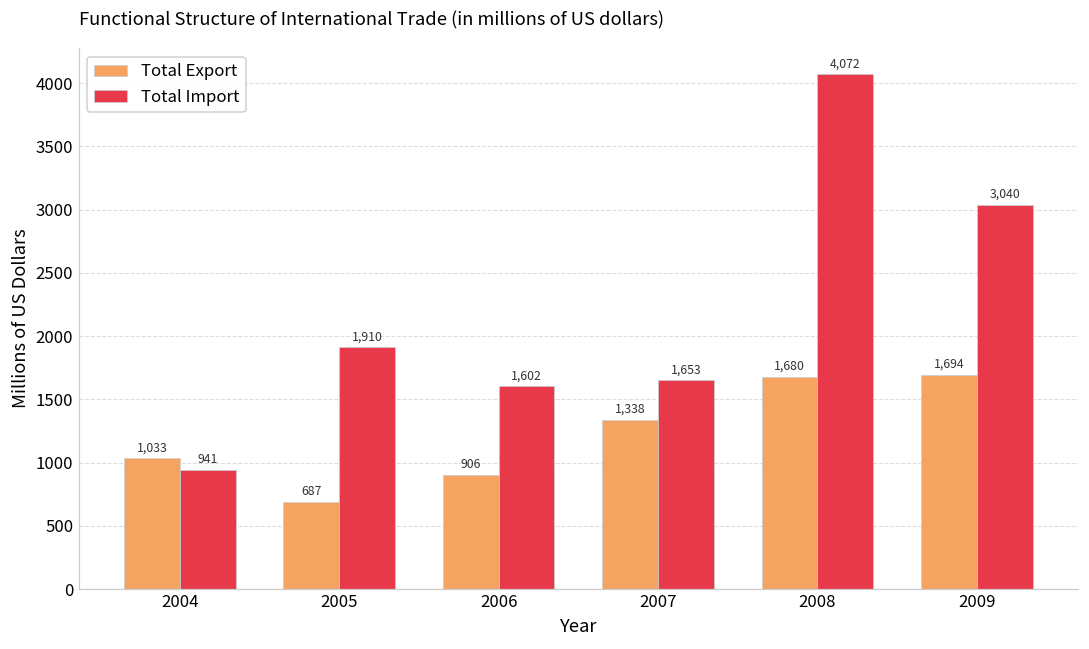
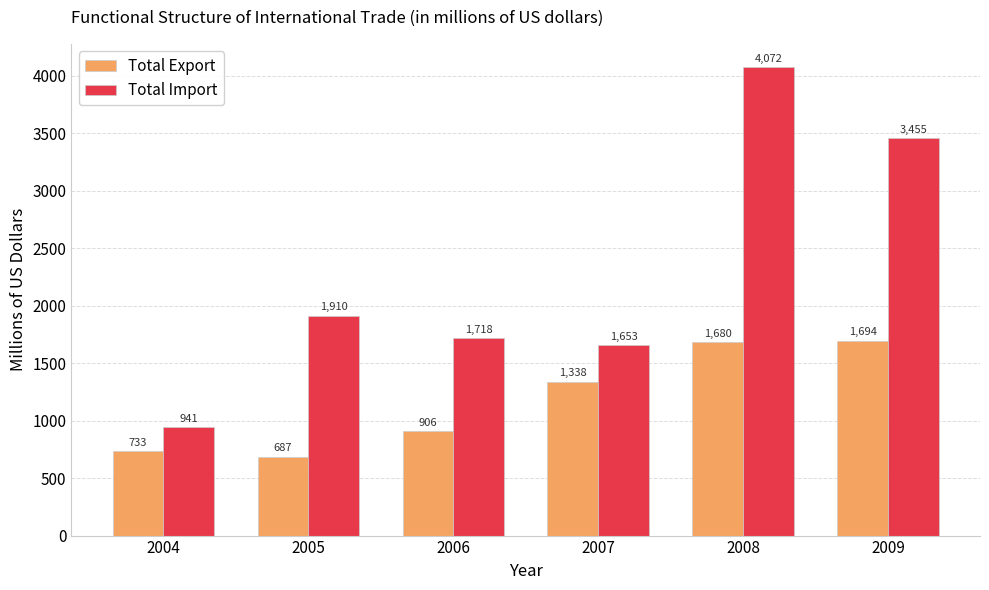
Total Export, 2004: 1,033 -> 733
Total Import, 2006: 1,602 -> 1,718
Total Import, 2009: 3,040 -> 3,455
